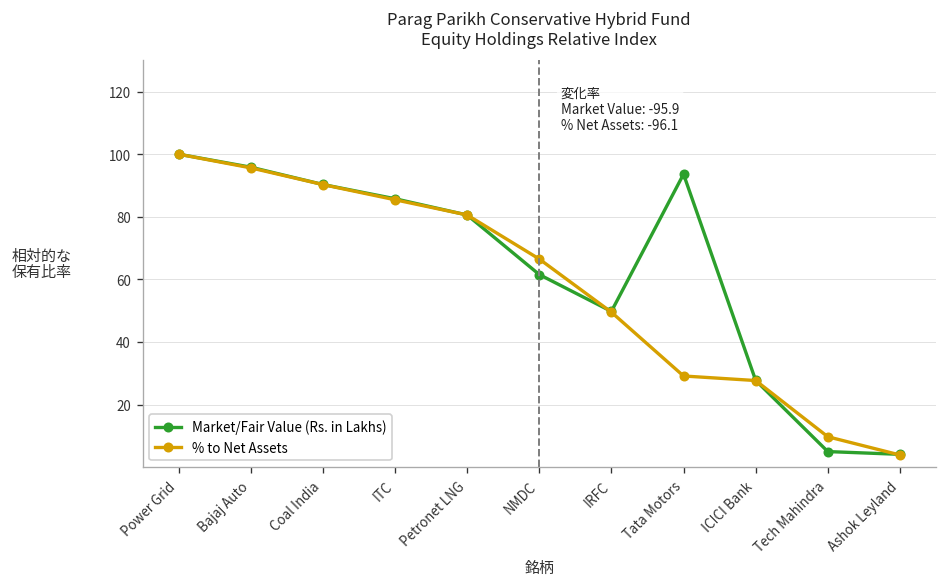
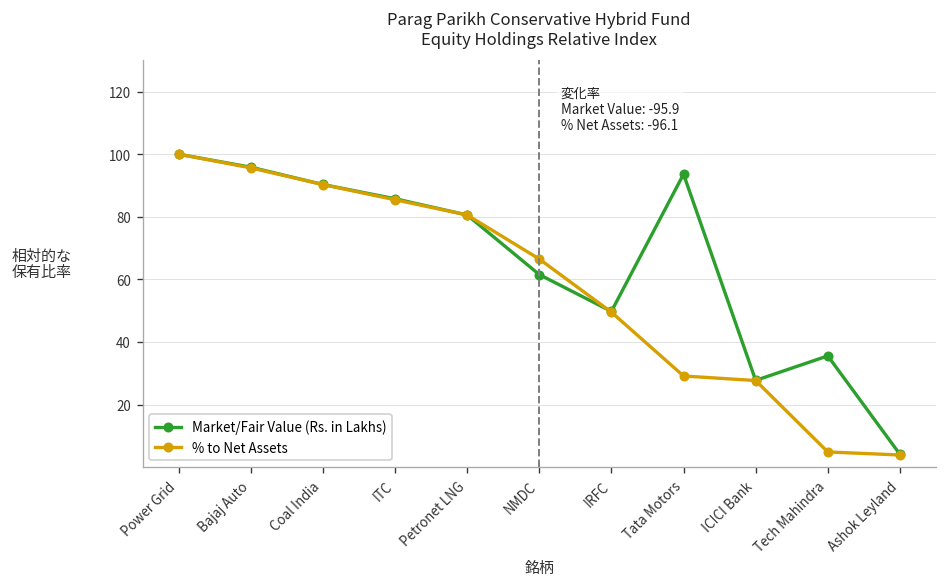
Market/Fair Value (Rs. in Lakhs), Tech Mahindra: 5 -> 36
% to Net Assets, Tech Mahindra: 10 -> 5
